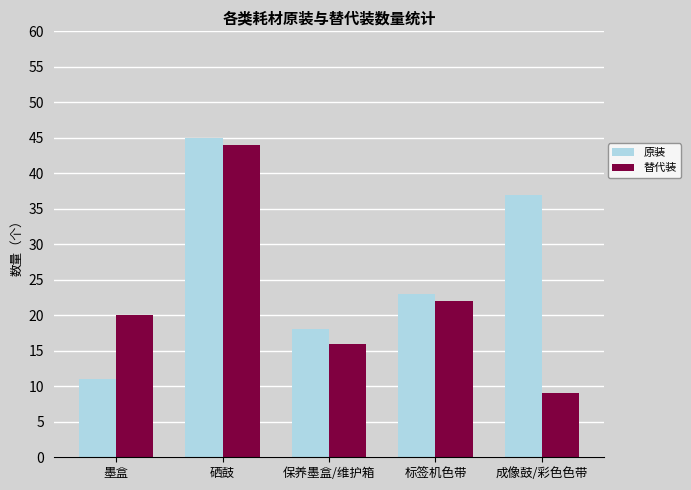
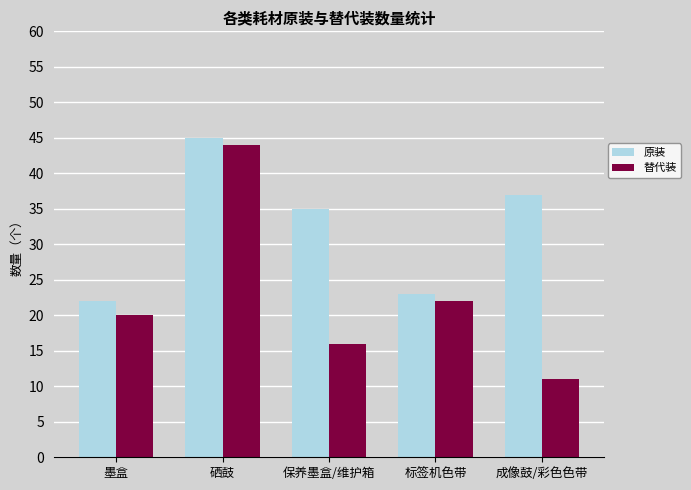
原装, 墨盒: 11 -> 22
原装, 保养墨盒/维护箱: 18 -> 35
替代装, 成像鼓/彩色色带: 9 -> 11
